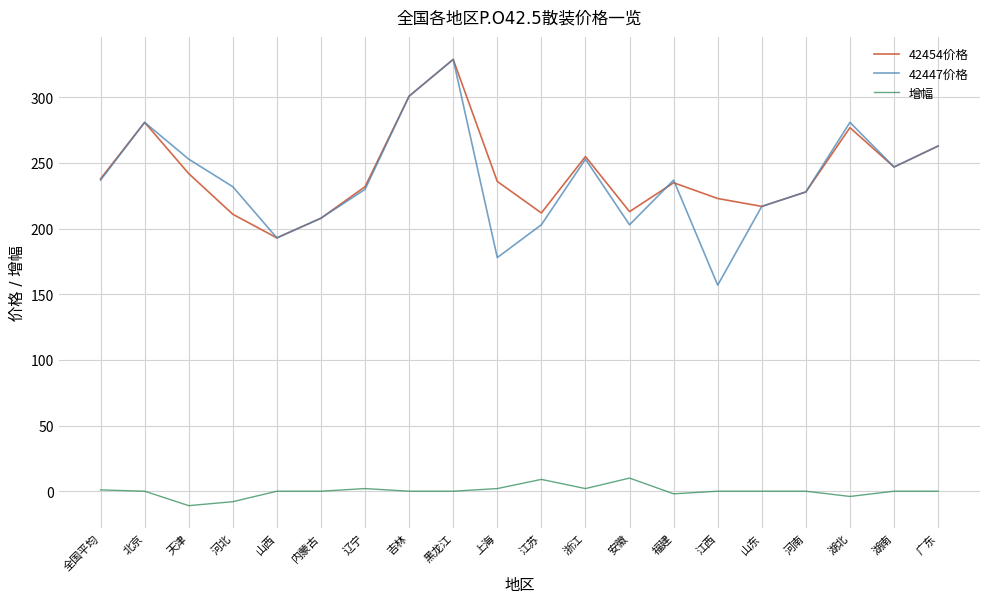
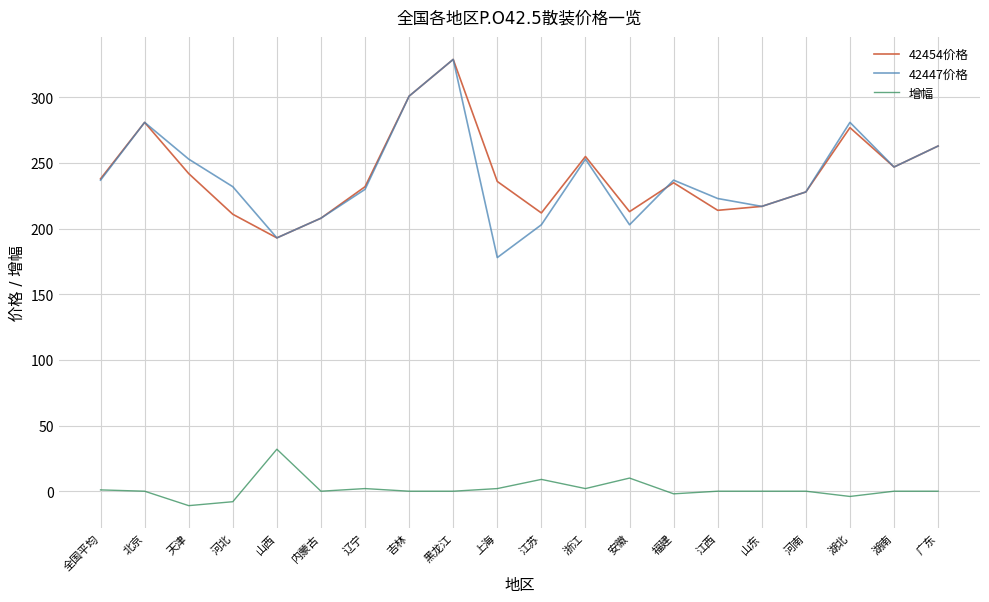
增幅, 山西: 0 -> 32
42454价格, 江西: 223 -> 214
42447价格, 江西: 157 -> 223
